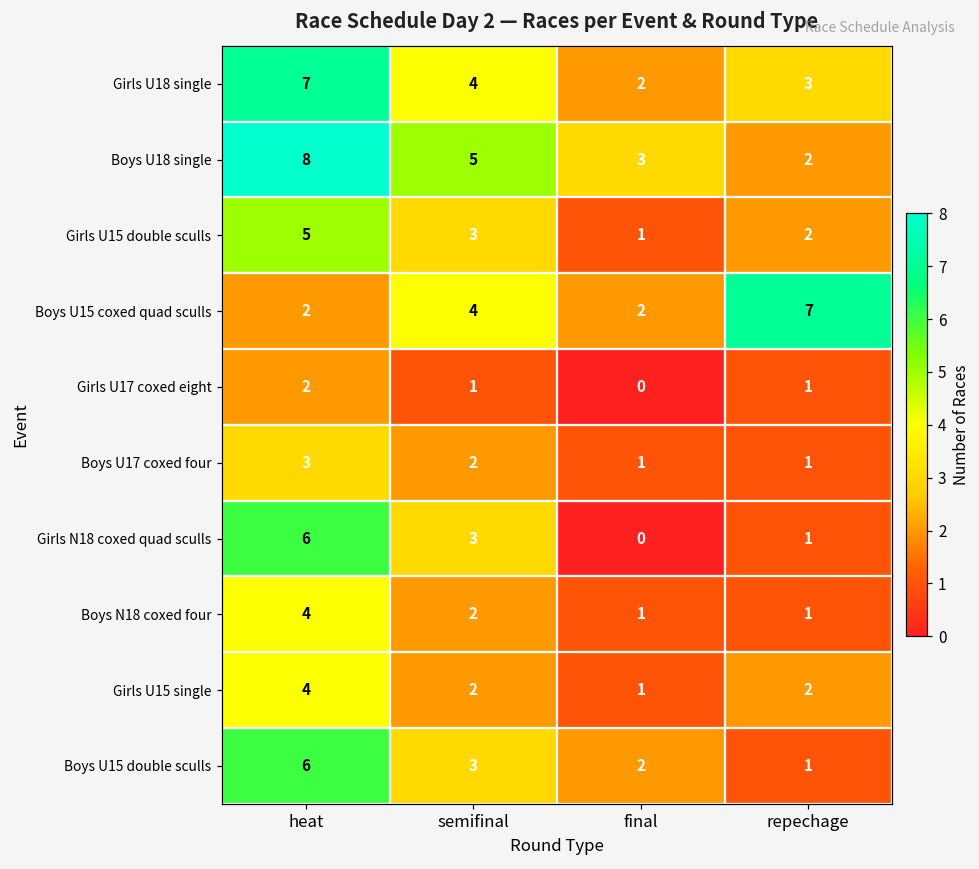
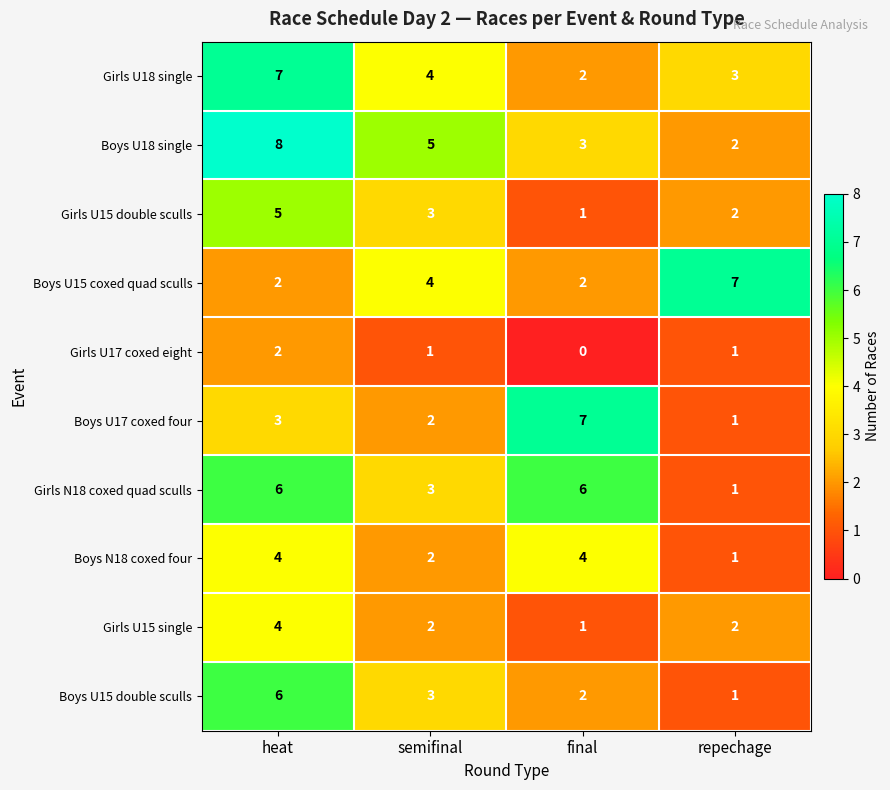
Boys U17 coxed four, final: 1 -> 7
Girls N18 coxed quad sculls, final: 0 -> 6
Boys N18 coxed four, final: 1 -> 4
